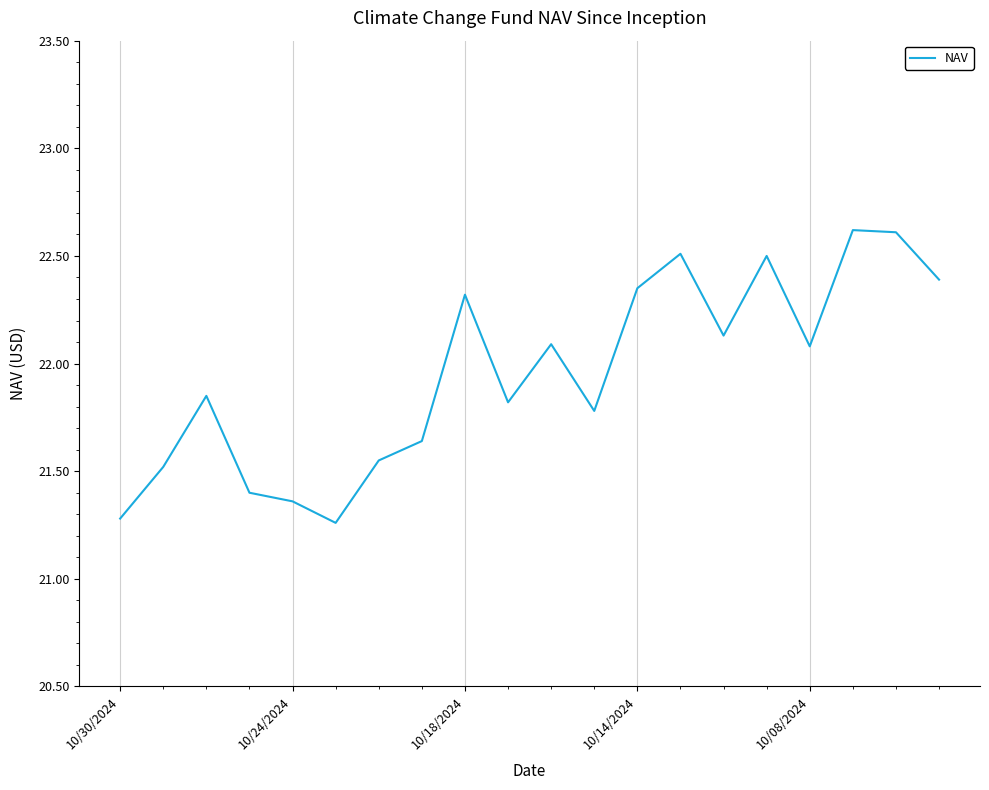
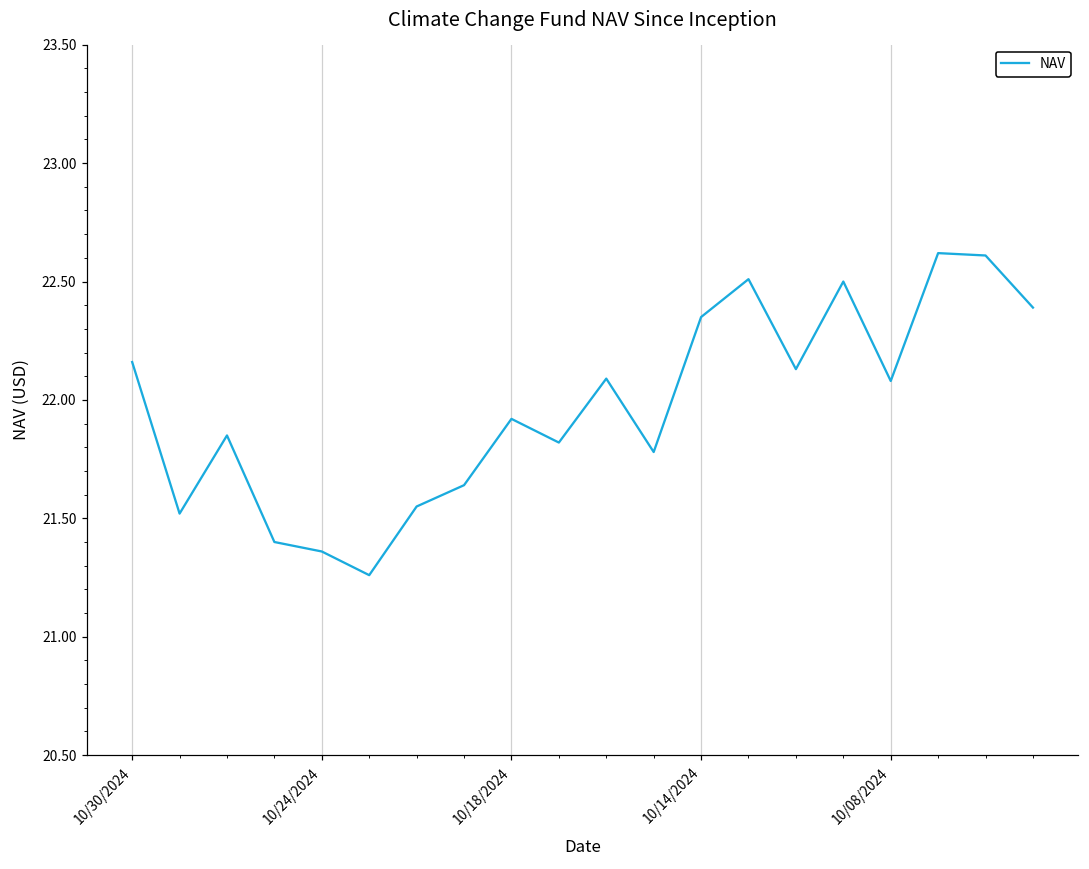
10/30/2024: 21.28 -> 22.16
10/18/2024: 22.32 -> 21.92
